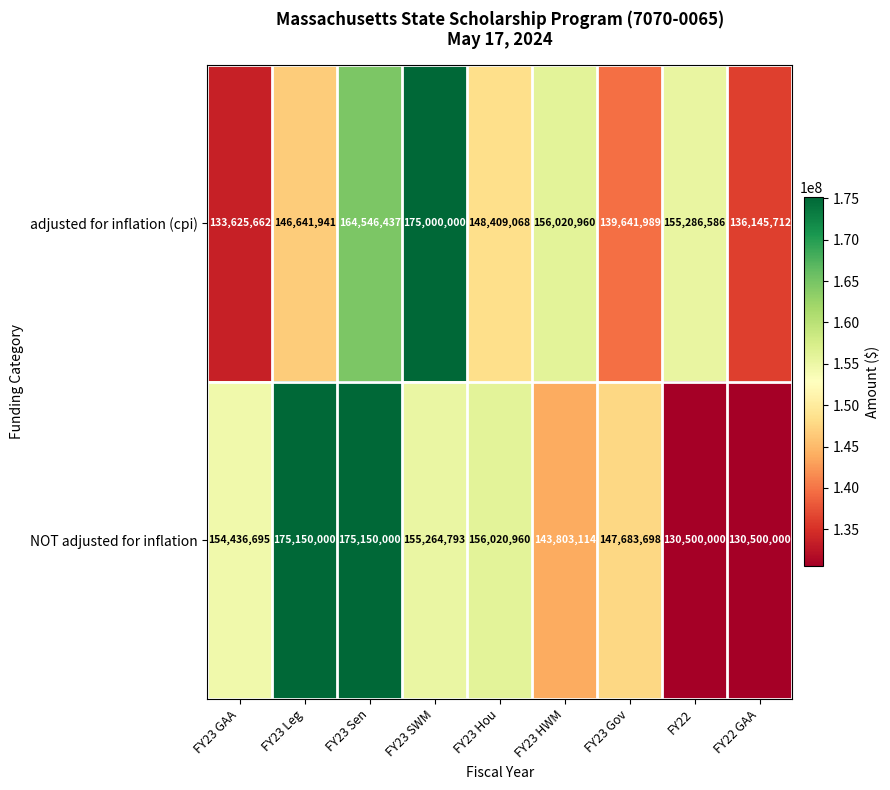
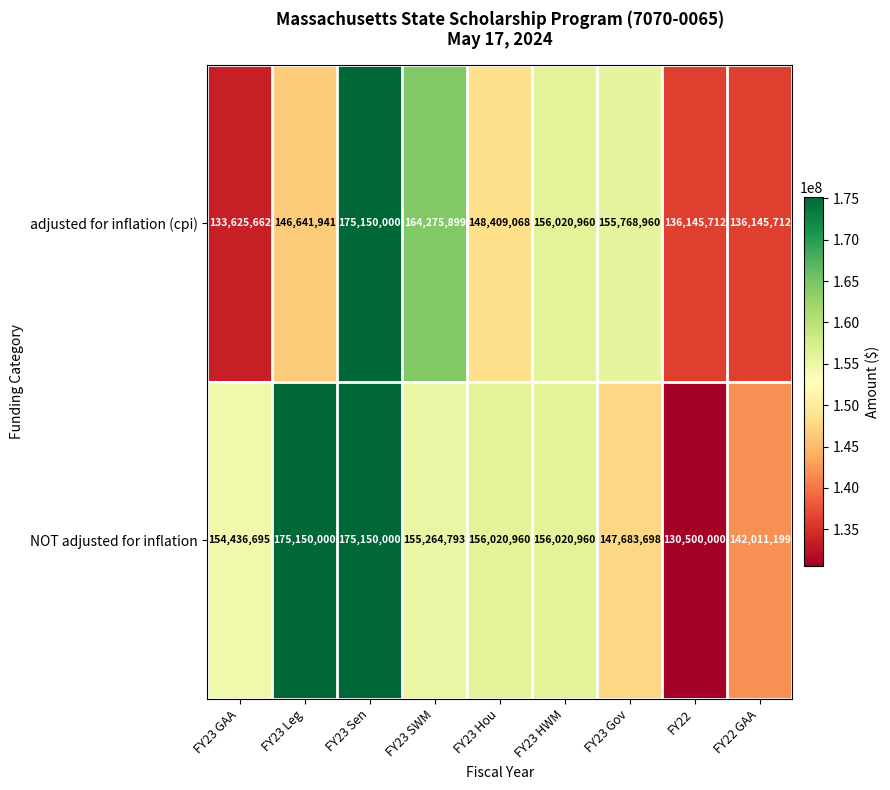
adjusted for inflation (cpi), FY23 Sen: 164,546,437 -> 175,150,000
adjusted for inflation (cpi), FY23 SWM: 175,000,000 -> 164,275,899
adjusted for inflation (cpi), FY23 Gov: 139,641,989 -> 155,768,960
adjusted for inflation (cpi), FY22: 155,286,586 -> 136,145,712
NOT adjusted for inflation, FY23 HWM: 143,803,114 -> 156,020,960
NOT adjusted for inflation, FY22 GAA: 130,500,000 -> 142,011,199
